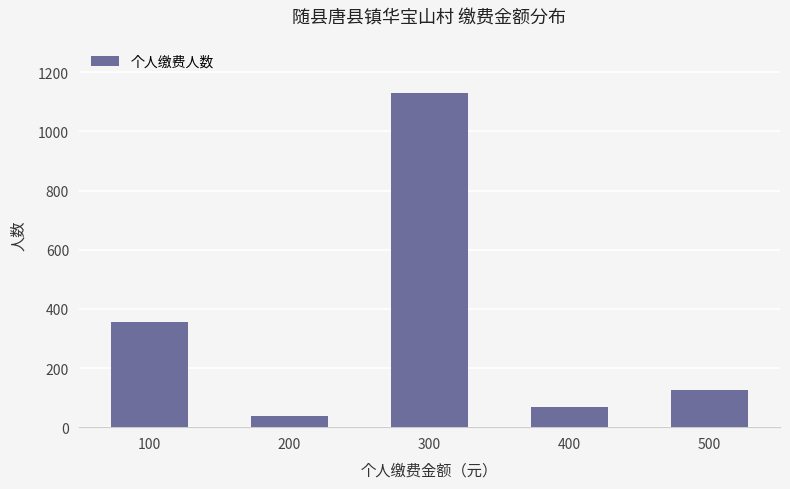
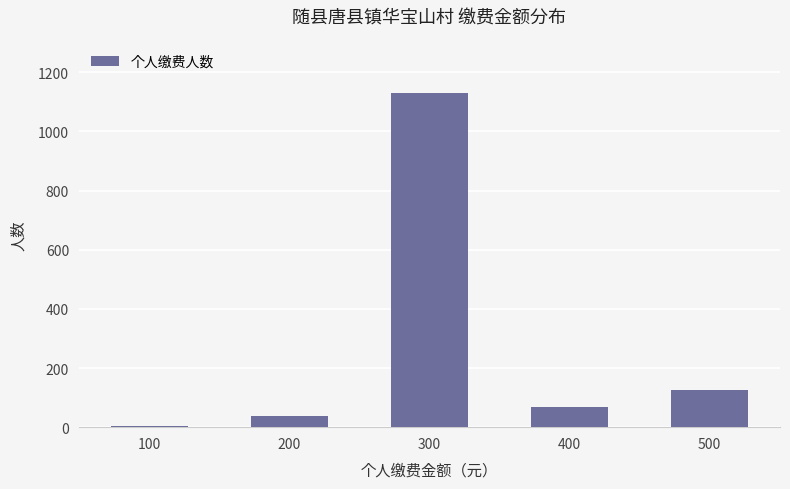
100: 360 -> 0
